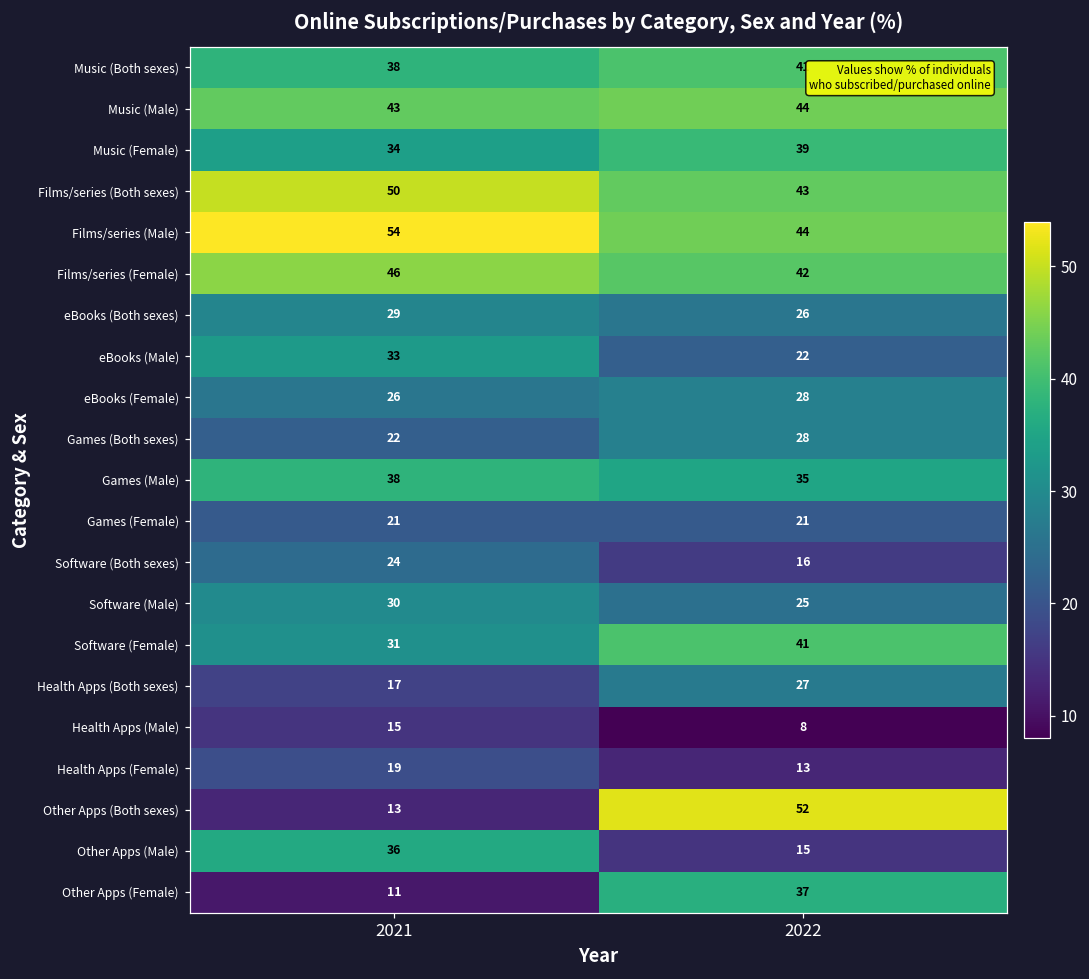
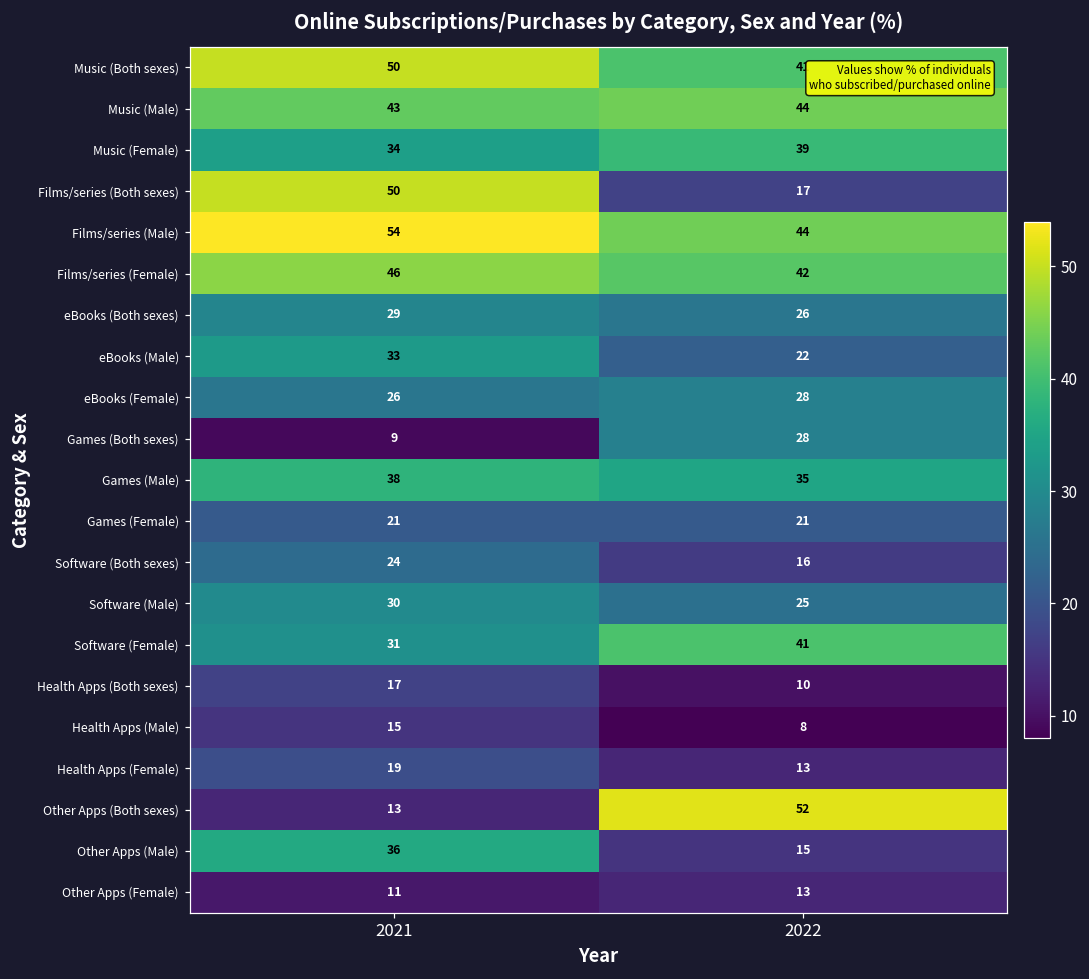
Music (Both sexes), 2021: 38 -> 50
Films/series (Both sexes), 2022: 43 -> 17
Games (Both sexes), 2021: 22 -> 9
Health Apps (Both sexes), 2022: 27 -> 10
Other Apps (Female), 2022: 37 -> 13
